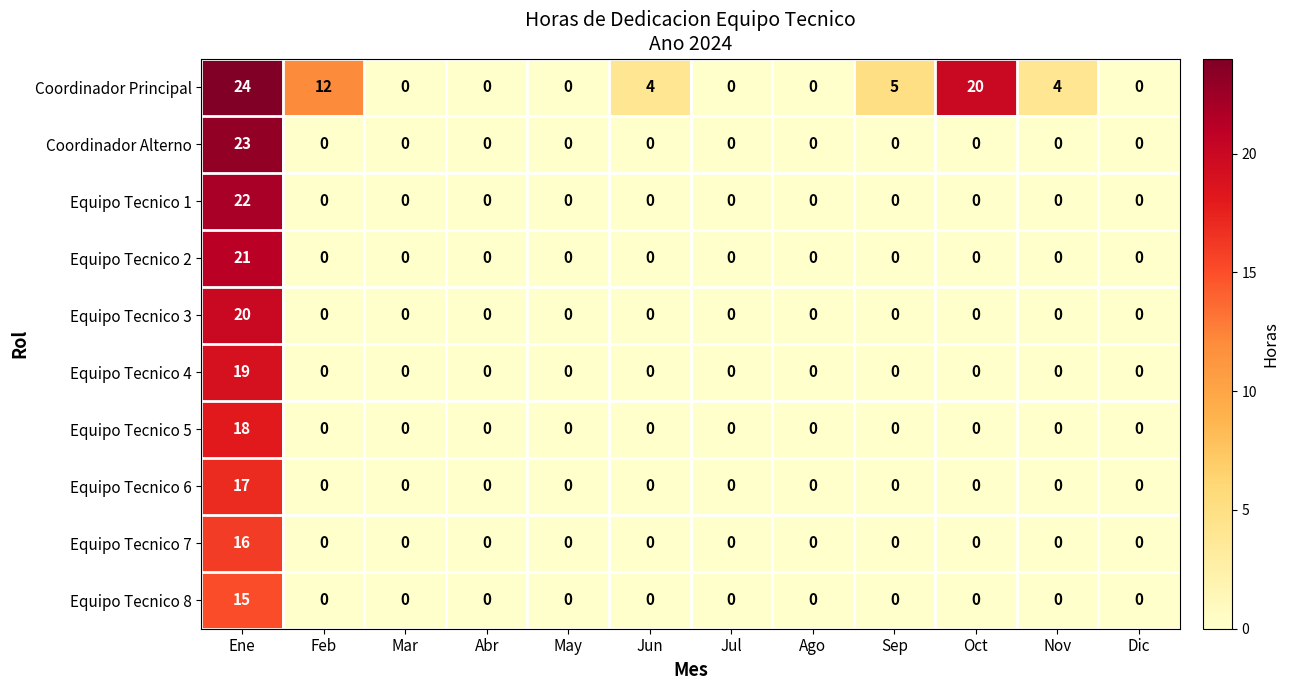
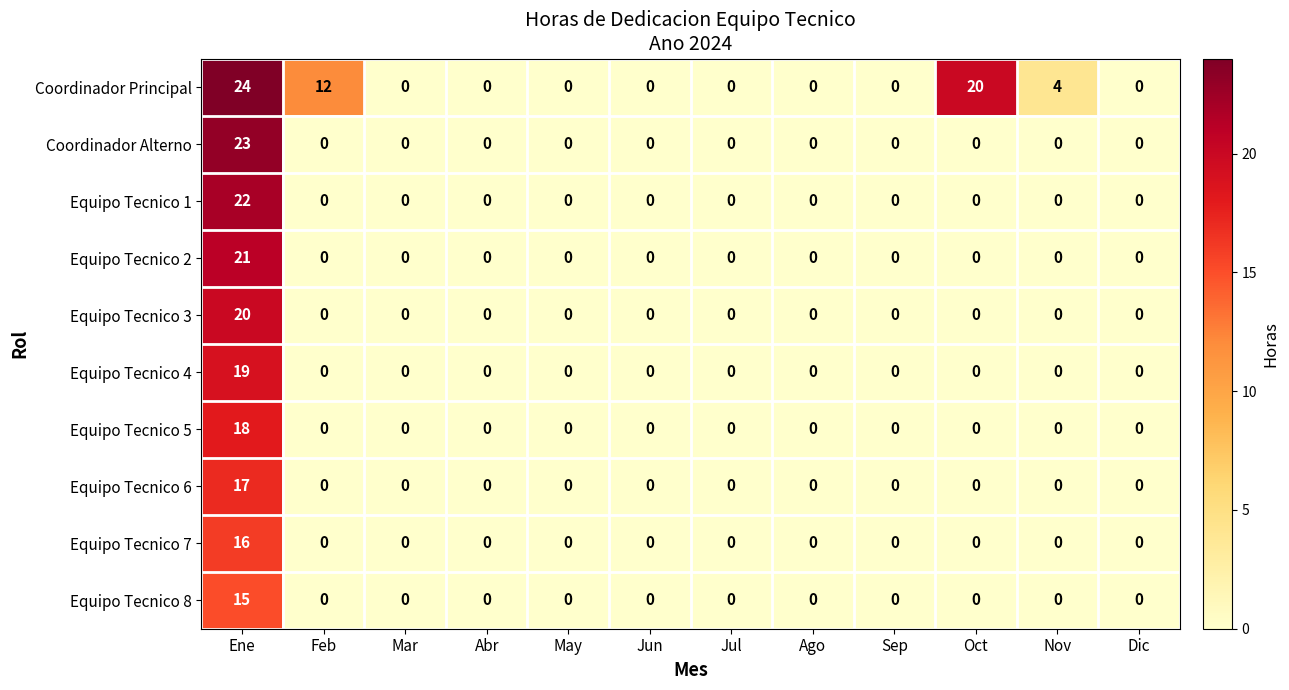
Coordinador Principal, Jun: 4 -> 0
Coordinador Principal, Sep: 5 -> 0
